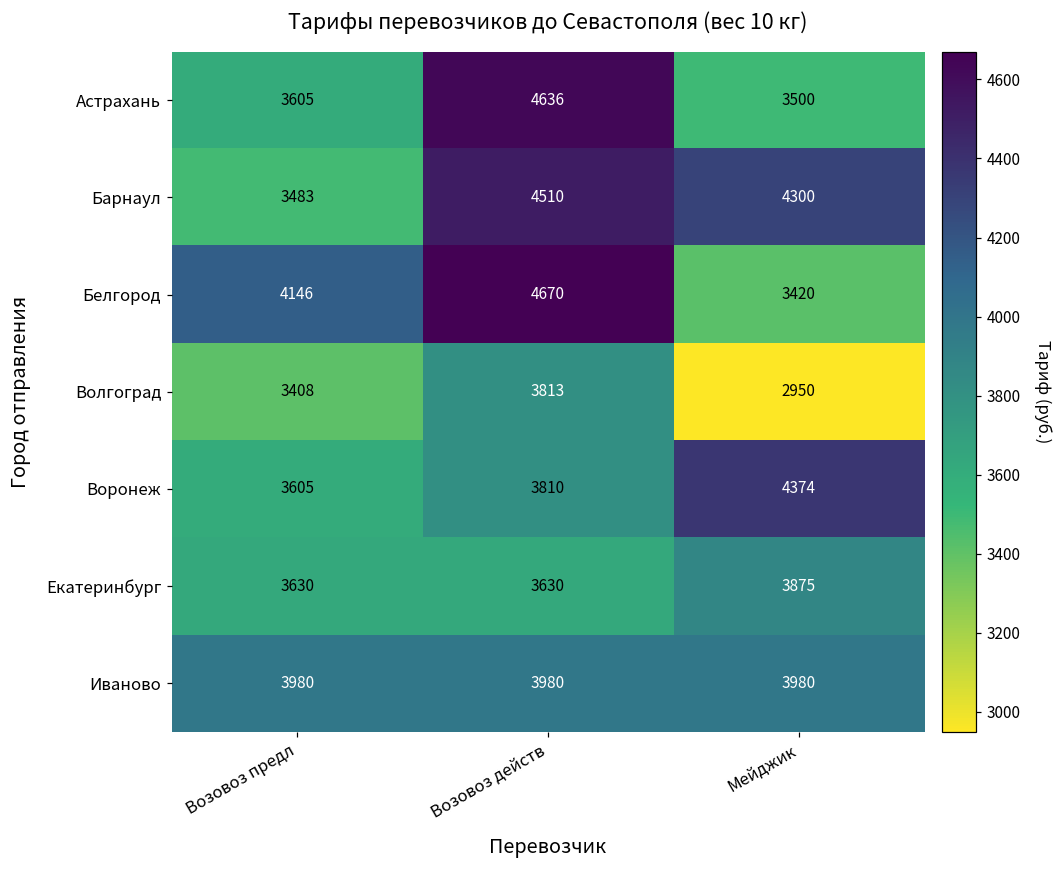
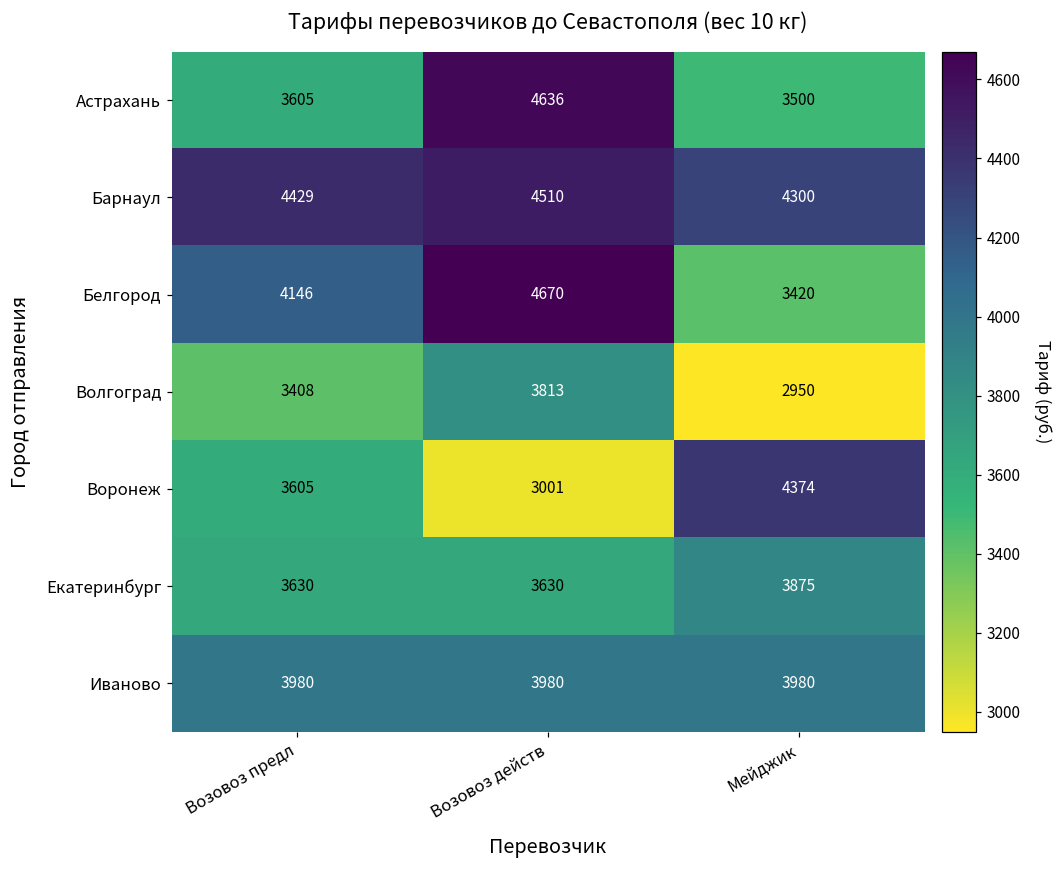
Барнаул, Возовоз предл: 3483 -> 4429
Воронеж, Возовоз действ: 3810 -> 3001
